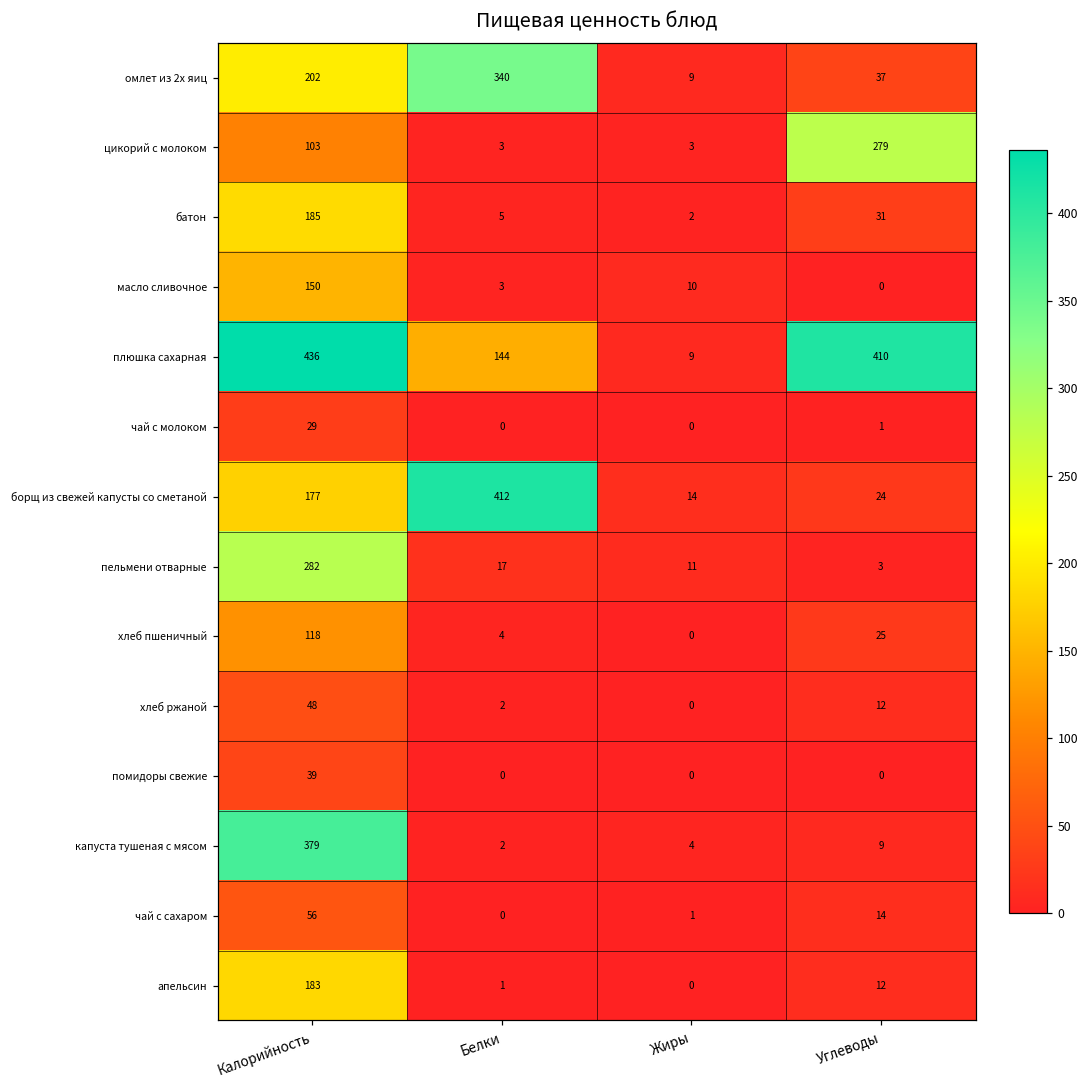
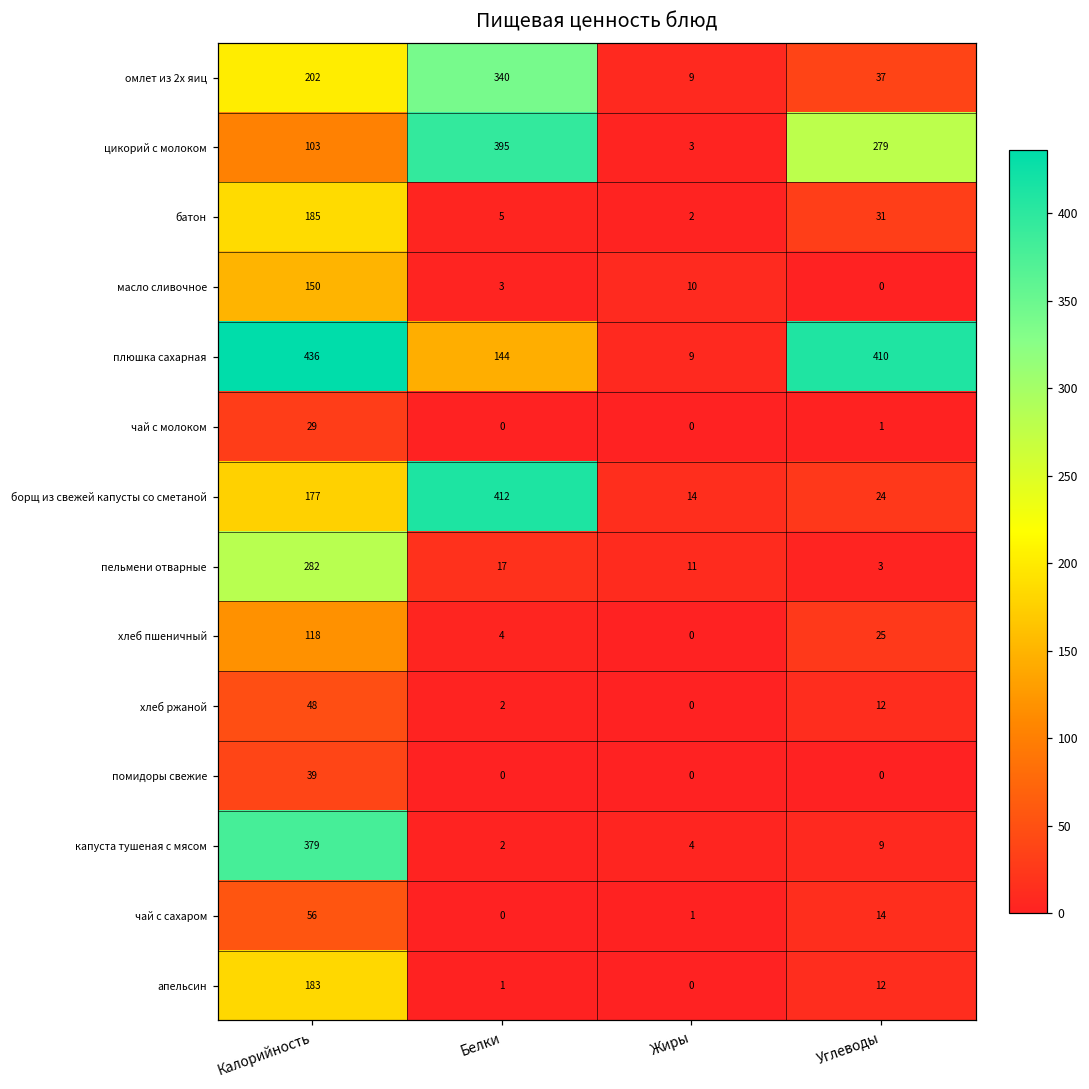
цикорий с молоком, Белки: 3 -> 395
